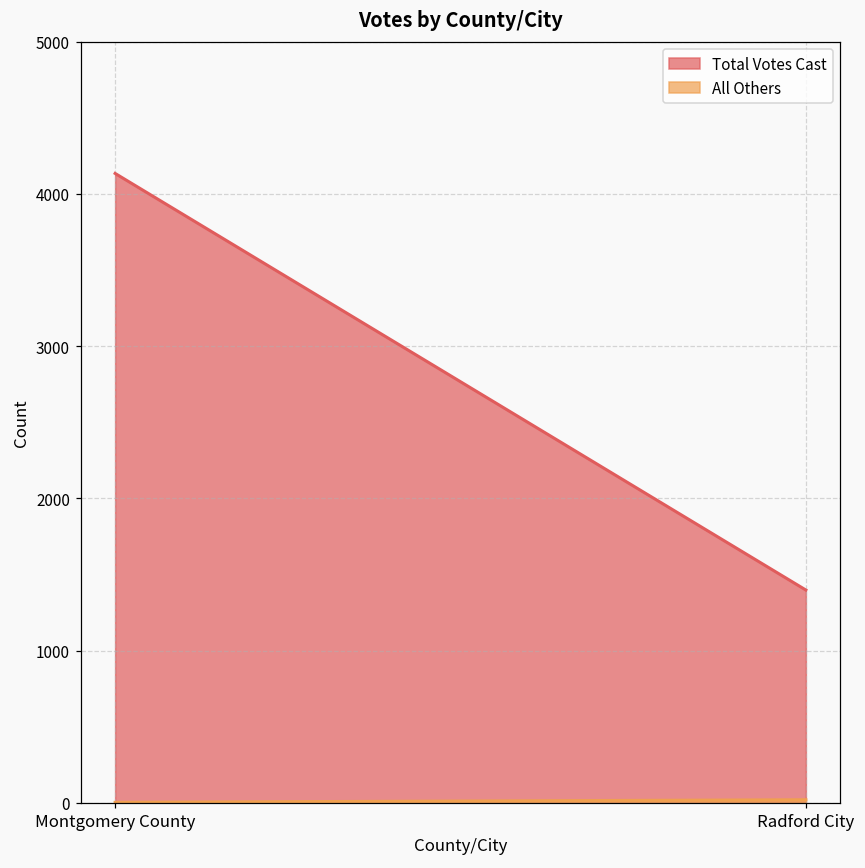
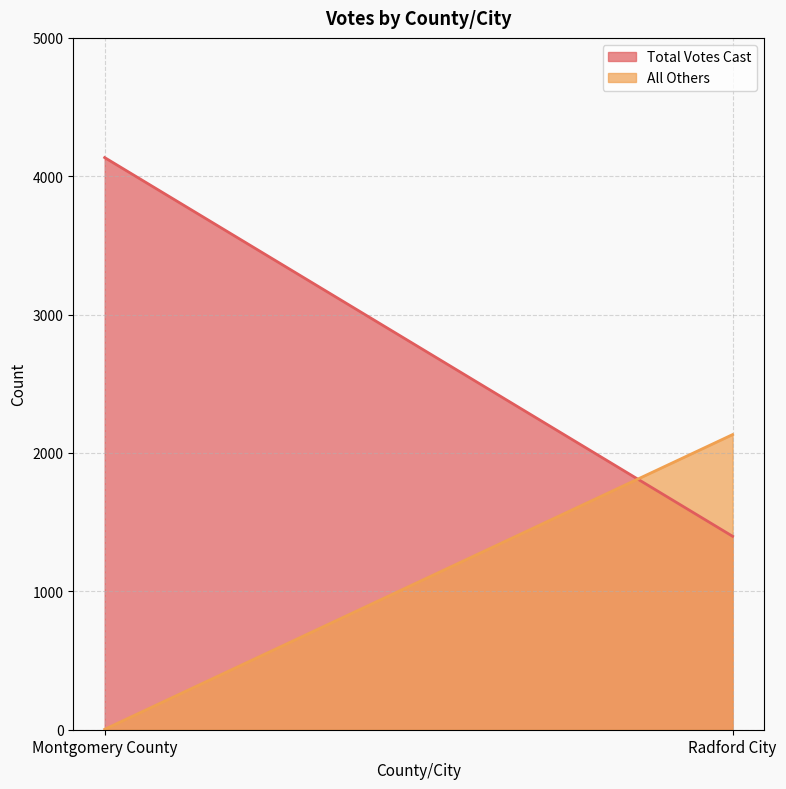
All Others, Radford City: 20 -> 2130
